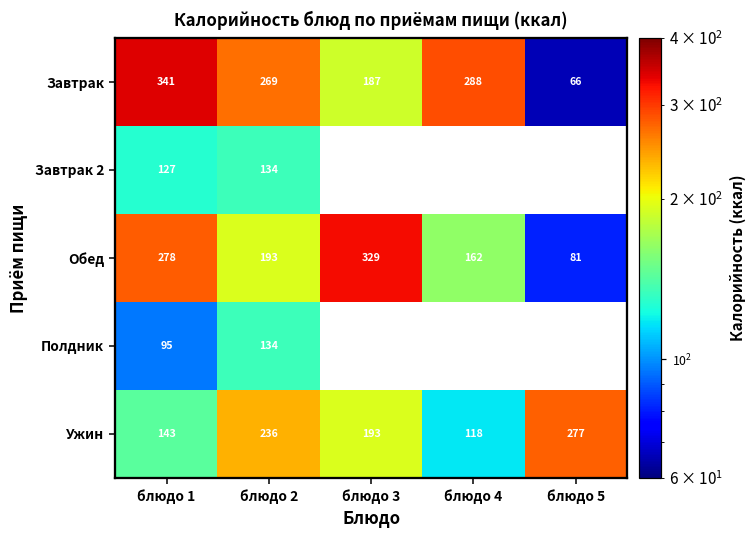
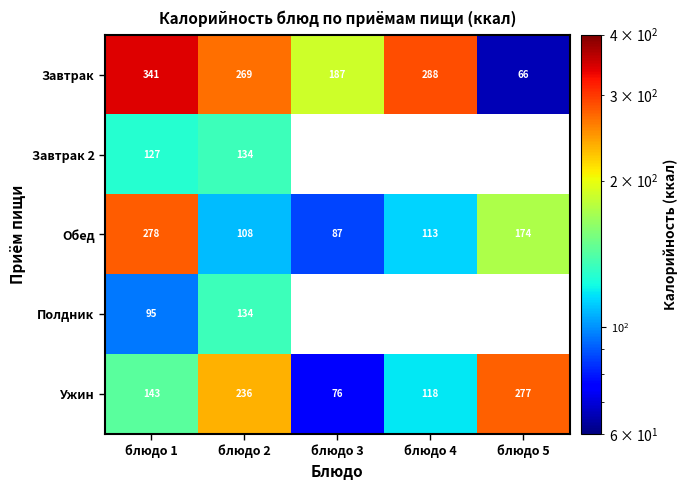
Обед, блюдо 2: 193 -> 108
Обед, блюдо 3: 329 -> 87
Обед, блюдо 4: 162 -> 113
Обед, блюдо 5: 81 -> 174
Ужин, блюдо 3: 193 -> 76
